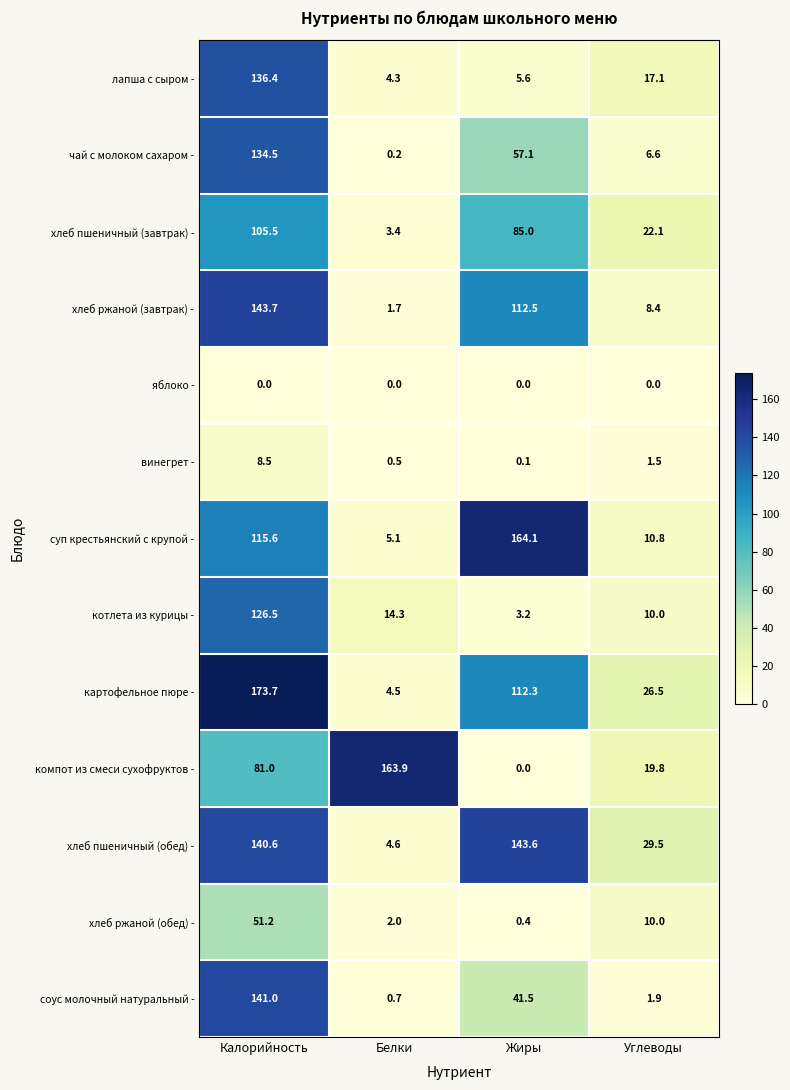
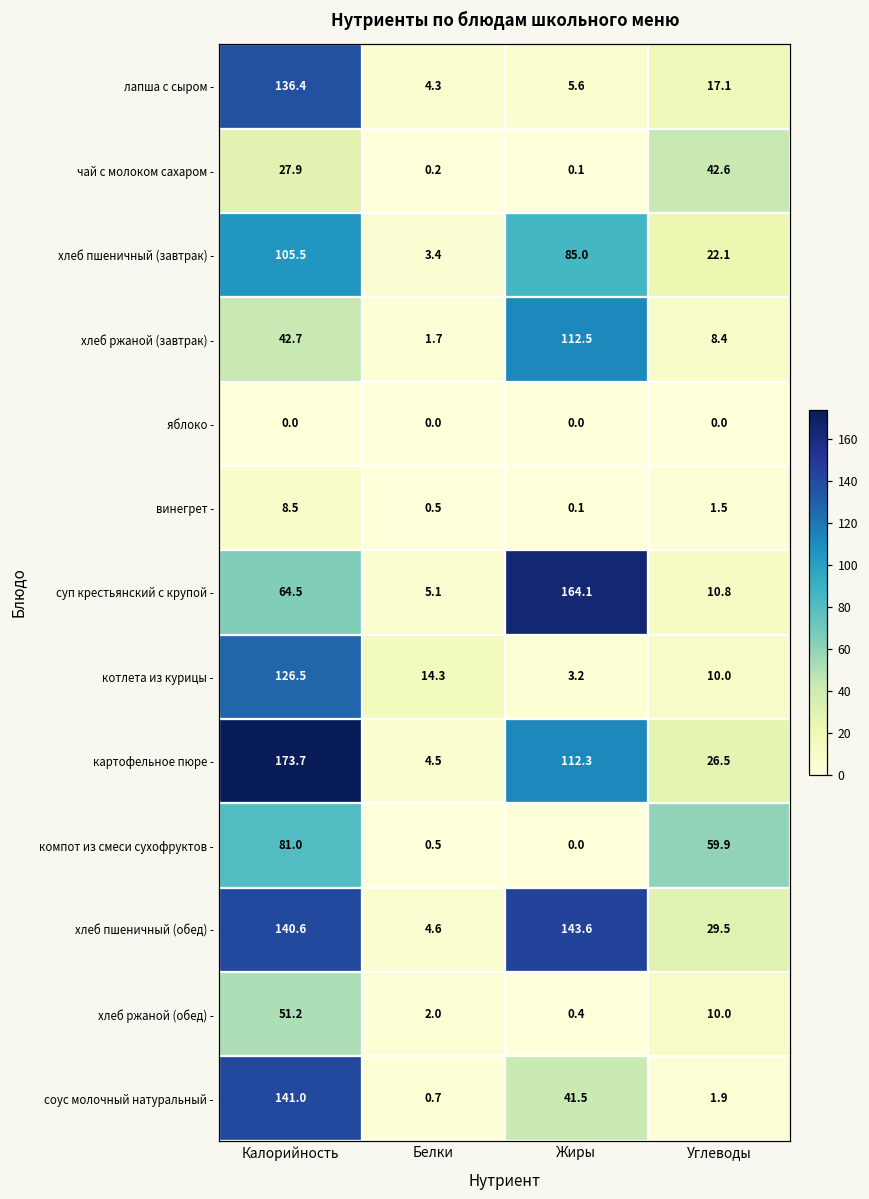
чай с молоком сахаром -, Калорийность: 134.5 -> 27.9
чай с молоком сахаром -, Жиры: 57.1 -> 0.1
чай с молоком сахаром -, Углеводы: 6.6 -> 42.6
хлеб ржаной (завтрак) -, Калорийность: 143.7 -> 42.7
суп крестьянский с крупой -, Калорийность: 115.6 -> 64.5
компот из смеси сухофруктов -, Белки: 163.9 -> 0.5
компот из смеси сухофруктов -, Углеводы: 19.8 -> 59.9
